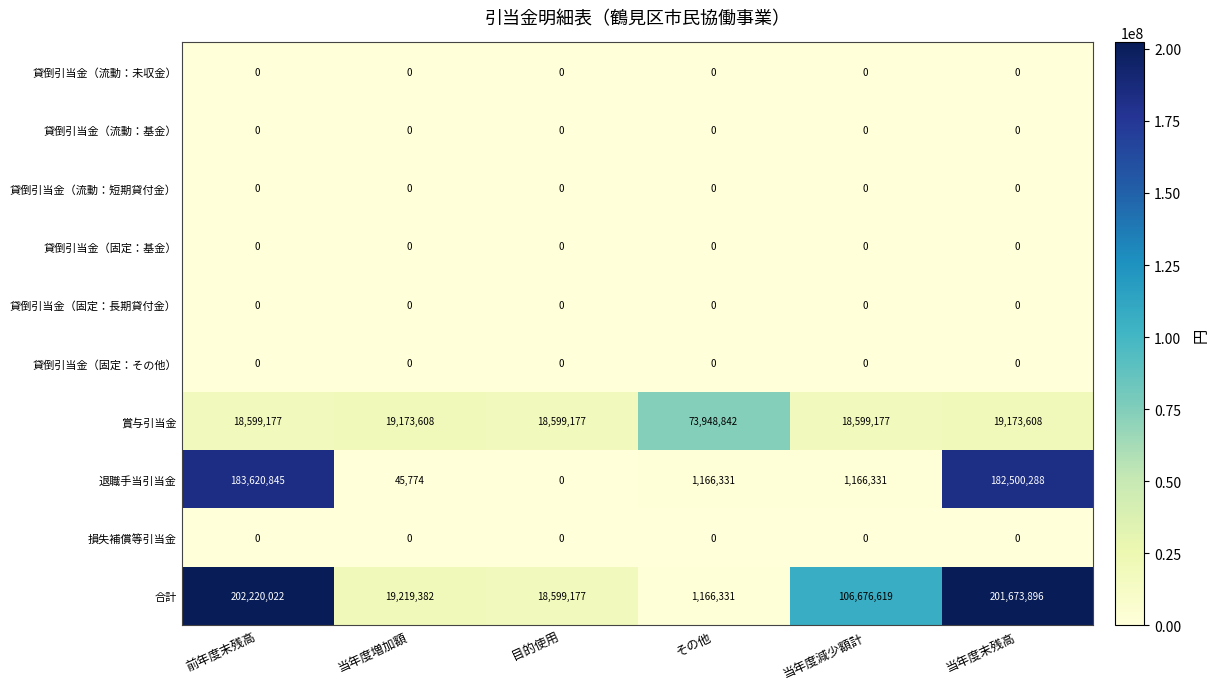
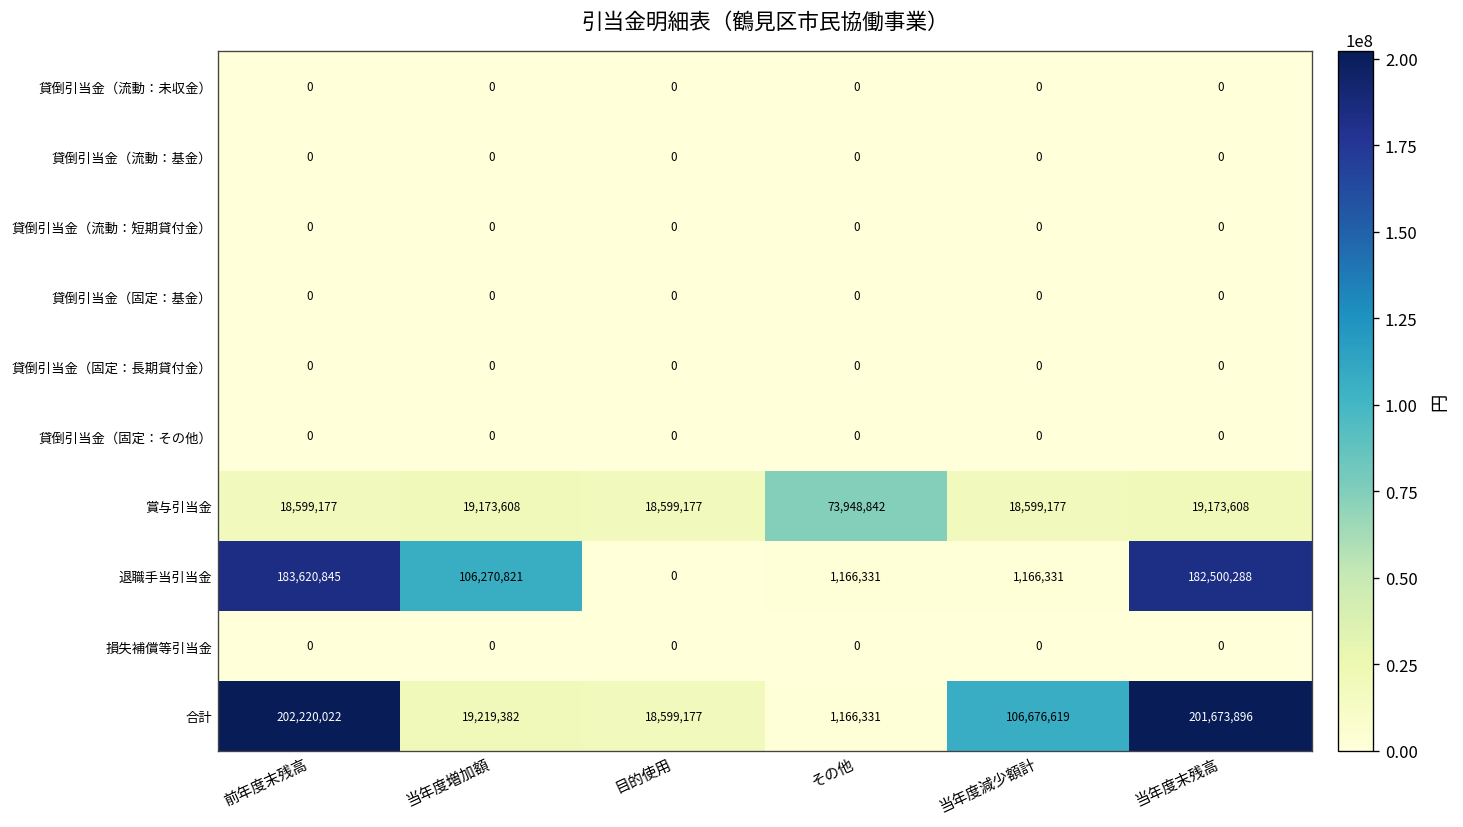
退職手当引当金, 当年度増加額: 45,774 -> 106,270,821
